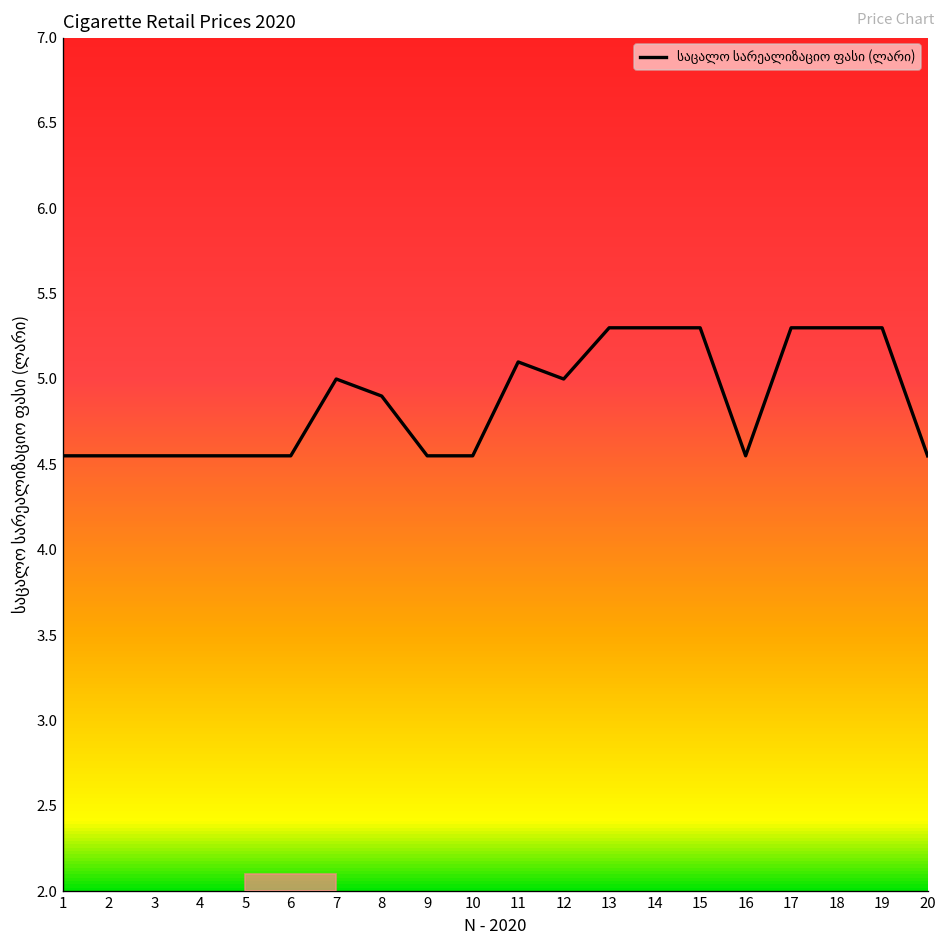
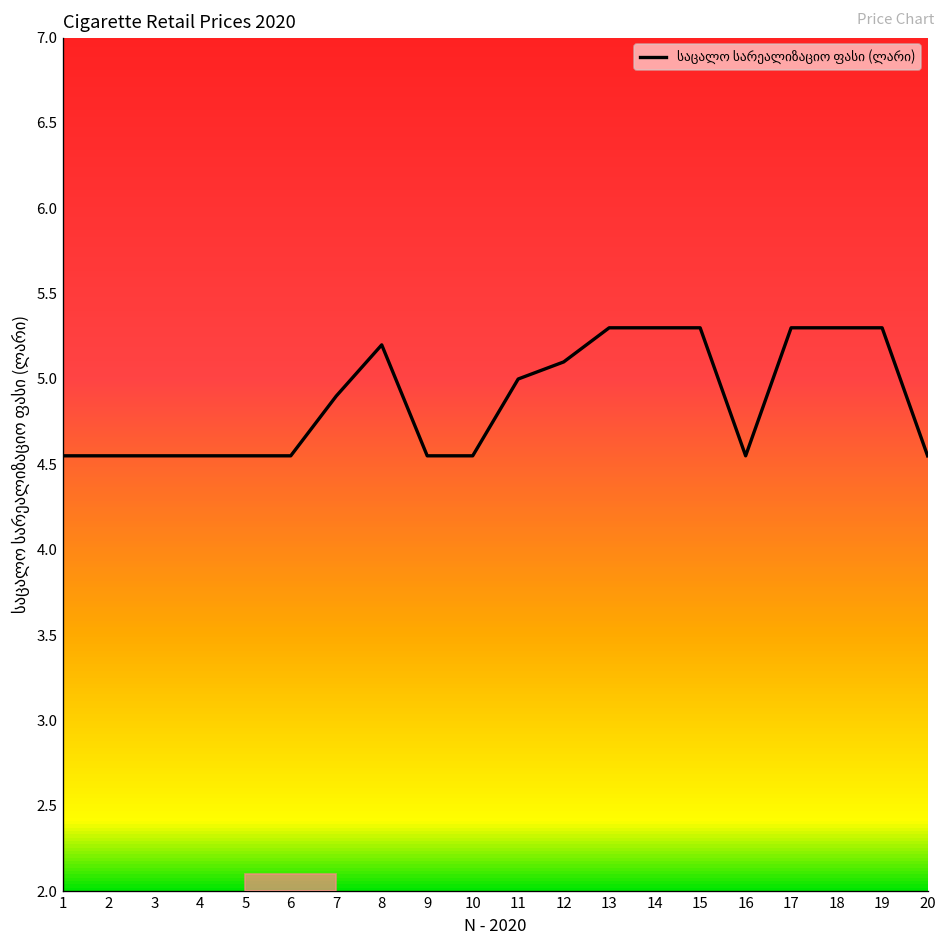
7: 5.0 -> 4.9
8: 4.9 -> 5.2
11: 5.1 -> 5.0
12: 5.0 -> 5.1
